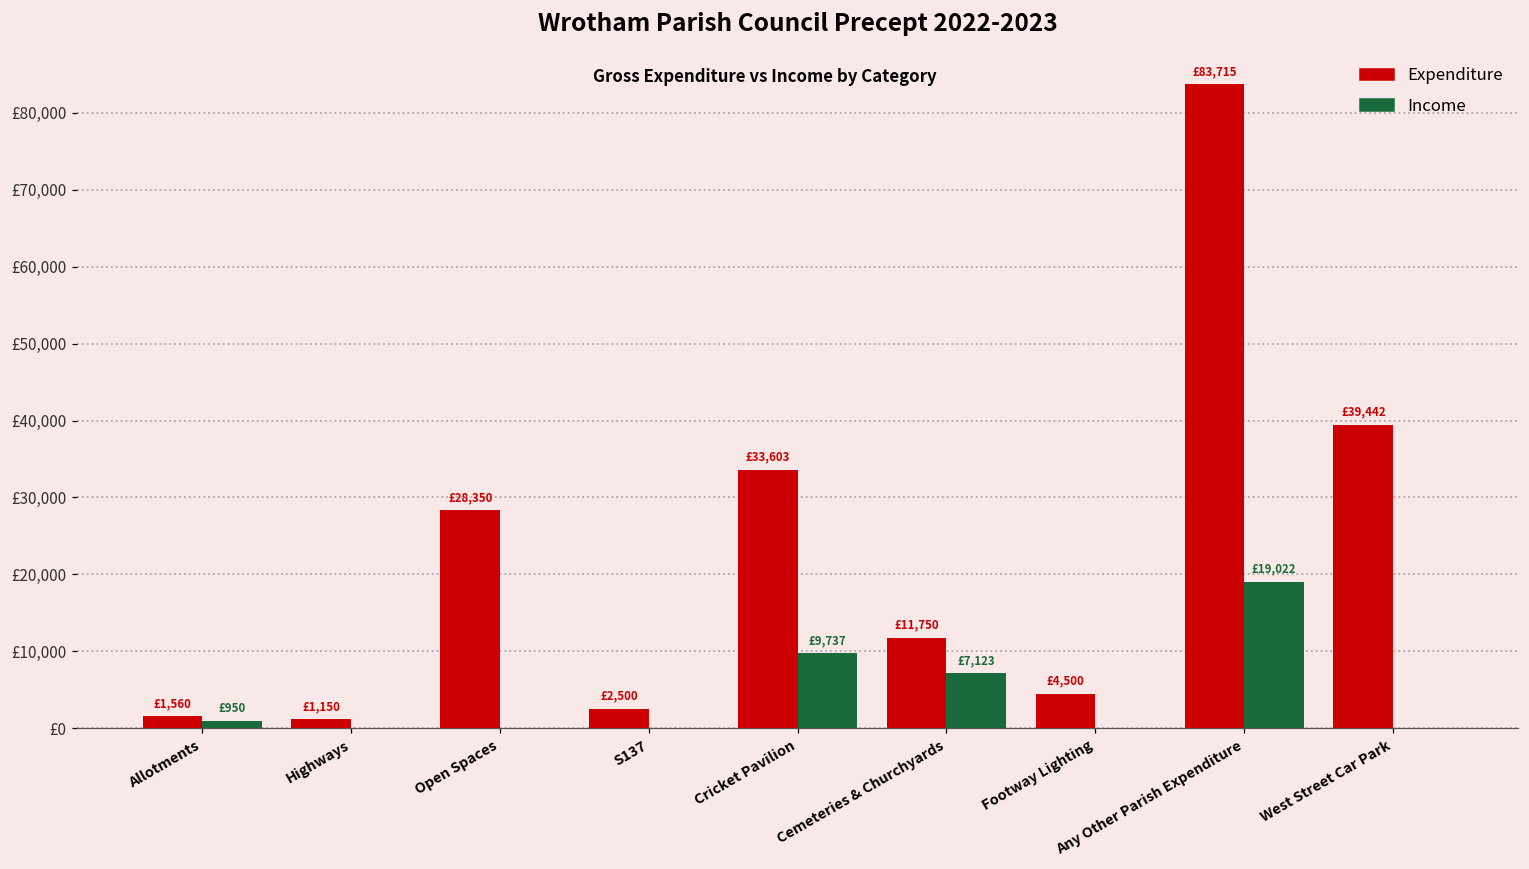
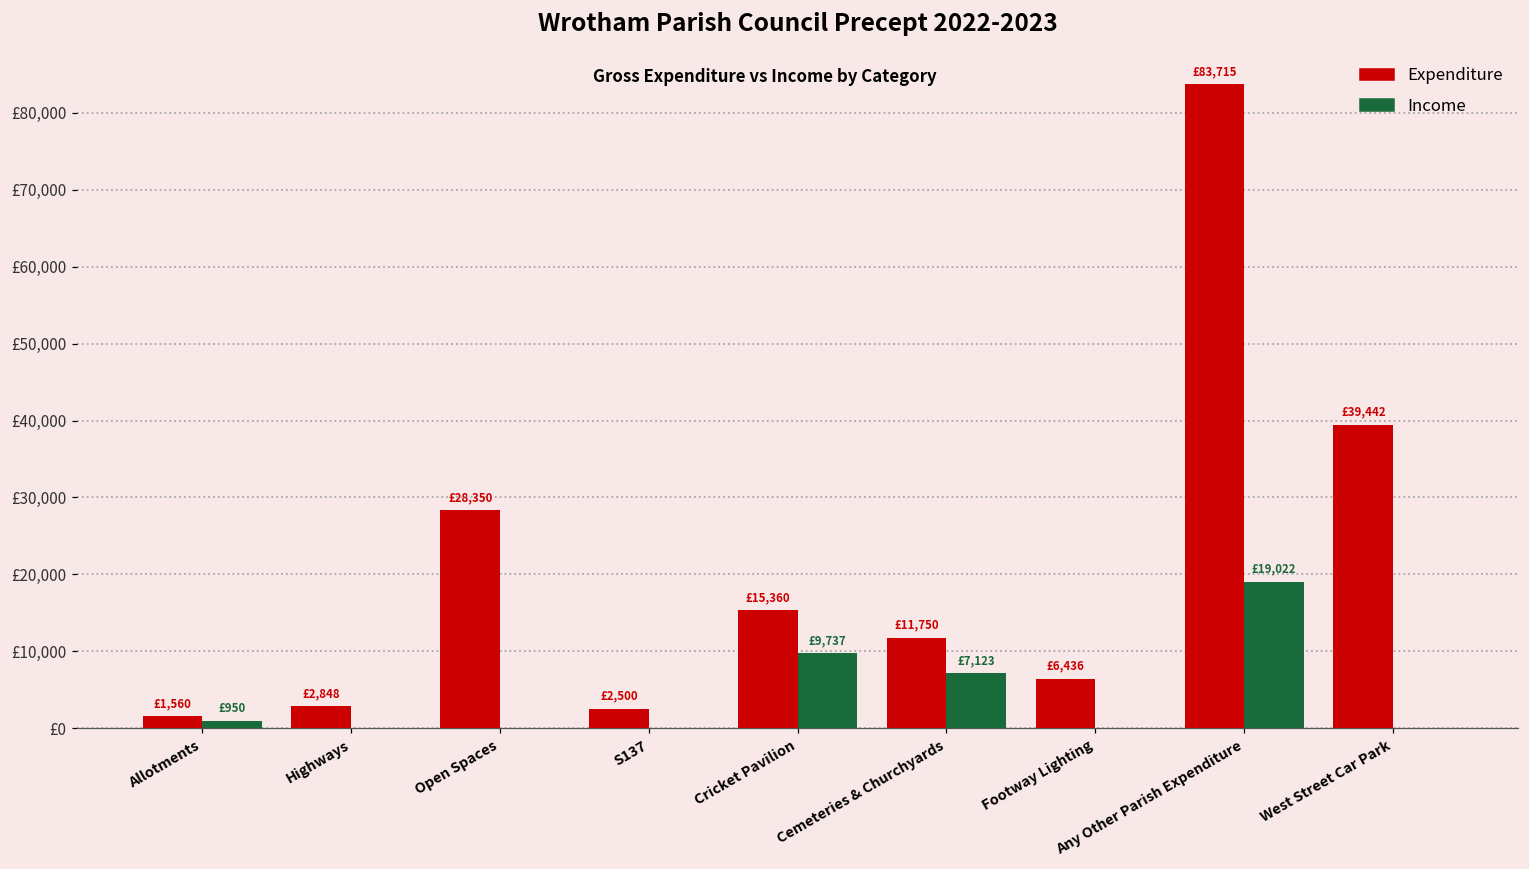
Expenditure, Highways: £1,150 -> £2,848
Expenditure, Cricket Pavilion: £33,603 -> £15,360
Expenditure, Footway Lighting: £4,500 -> £6,436
